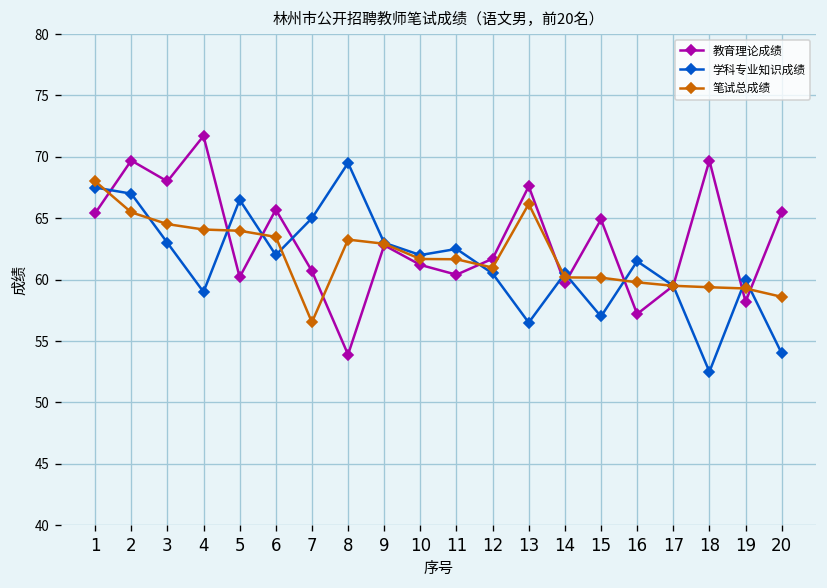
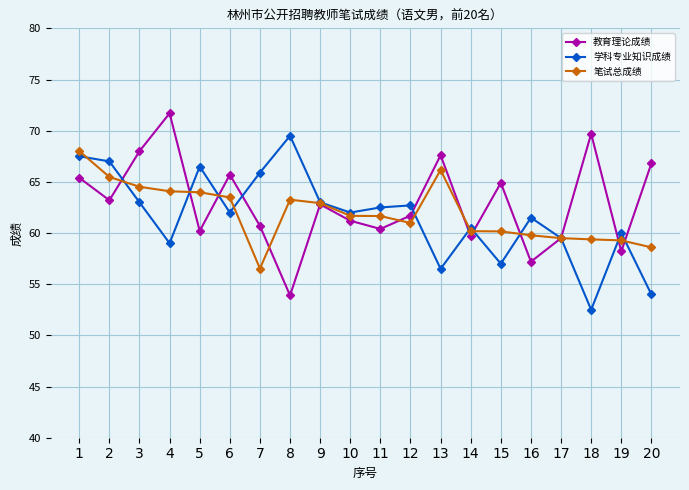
教育理论成绩, 2: 69.7 -> 63.2
学科专业知识成绩, 7: 65.0 -> 65.9
学科专业知识成绩, 12: 60.5 -> 62.7
教育理论成绩, 20: 65.5 -> 66.8
